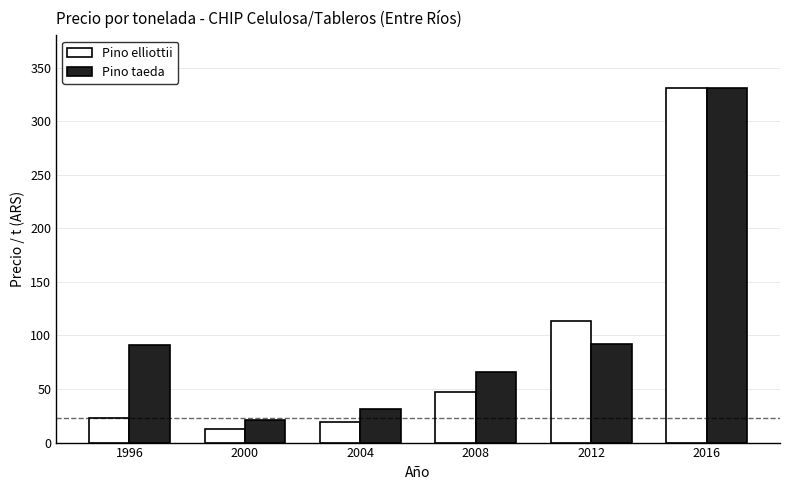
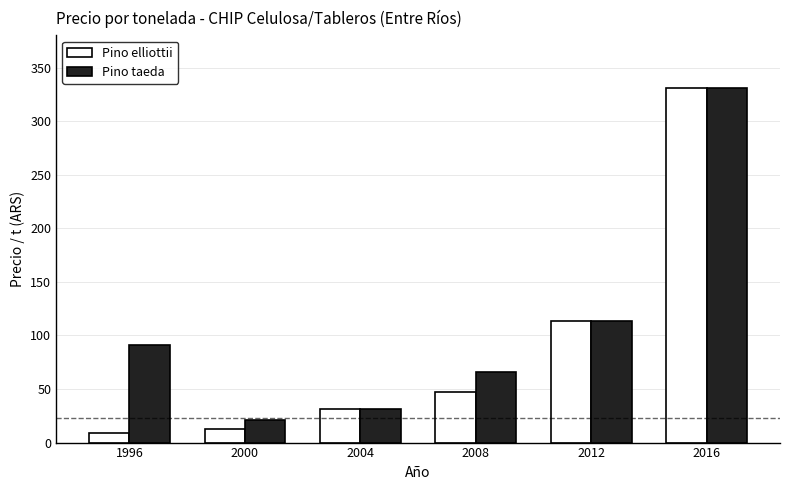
Pino elliottii, 1996: 23 -> 9
Pino elliottii, 2004: 19 -> 31
Pino taeda, 2012: 92 -> 113
